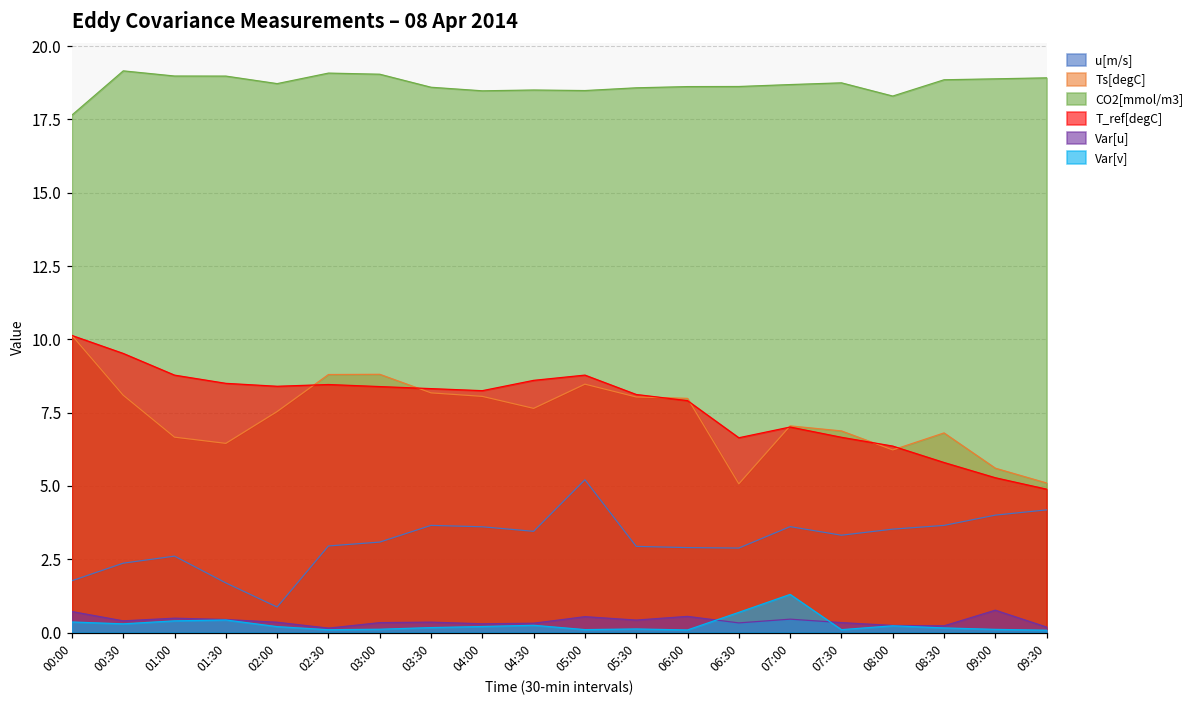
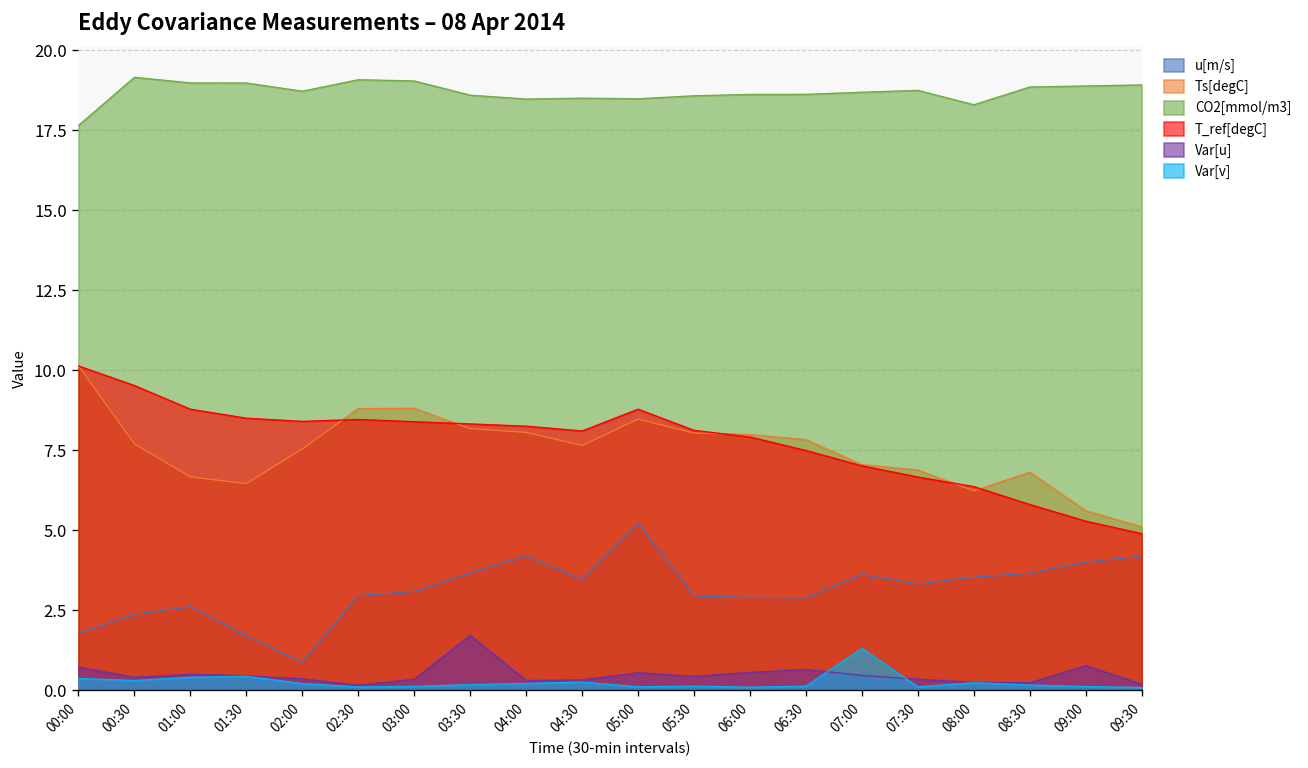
Ts[degC], 00:30: 8.1 -> 7.7
Var[u], 03:30: 0.4 -> 1.7
u[m/s], 04:00: 3.6 -> 4.2
T_ref[degC], 04:30: 8.6 -> 8.1
Ts[degC], 06:30: 5.1 -> 7.8
T_ref[degC], 06:30: 6.6 -> 7.5
Var[u], 06:30: 0.3 -> 0.6
Var[v], 06:30: 0.7 -> 0.1
